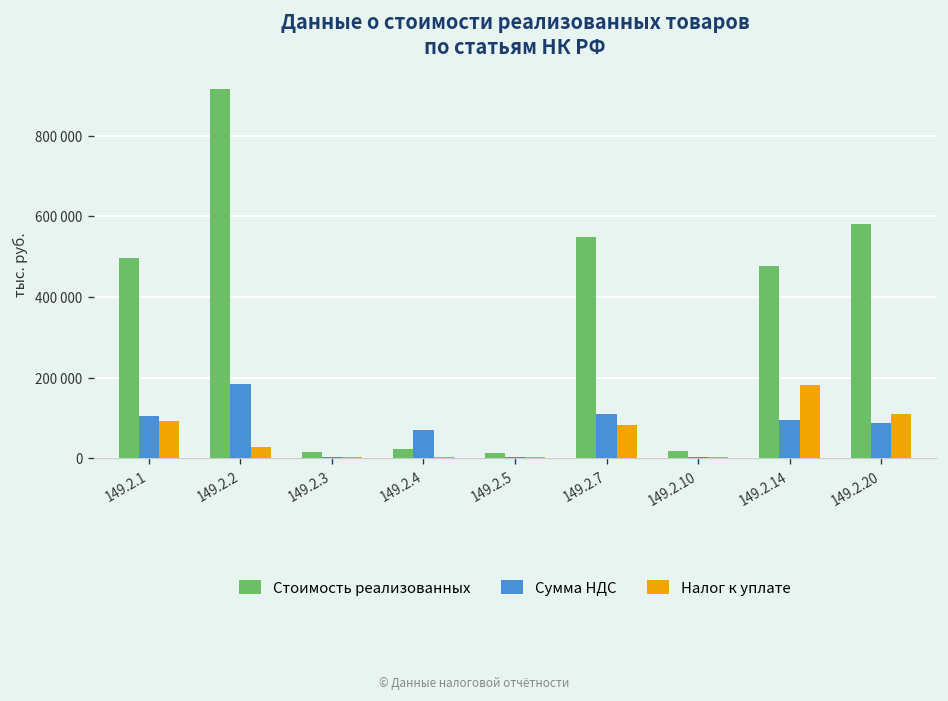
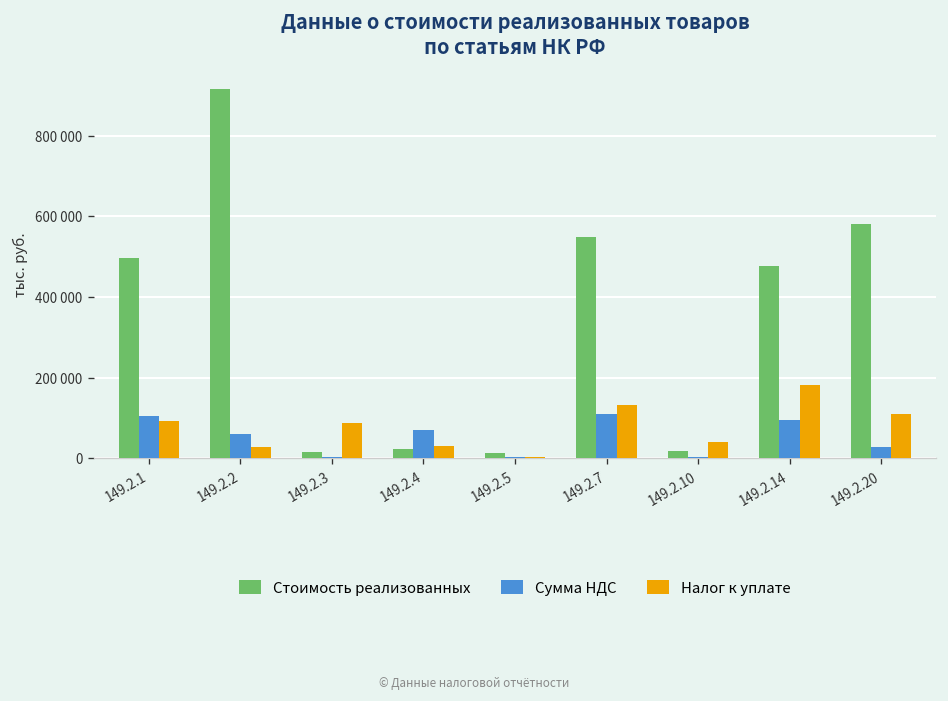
Сумма НДС, 149.2.2: 180000 -> 60000
Налог к уплате, 149.2.3: 0 -> 90000
Налог к уплате, 149.2.4: 0 -> 30000
Налог к уплате, 149.2.7: 80000 -> 130000
Налог к уплате, 149.2.10: 0 -> 40000
Сумма НДС, 149.2.20: 90000 -> 30000
